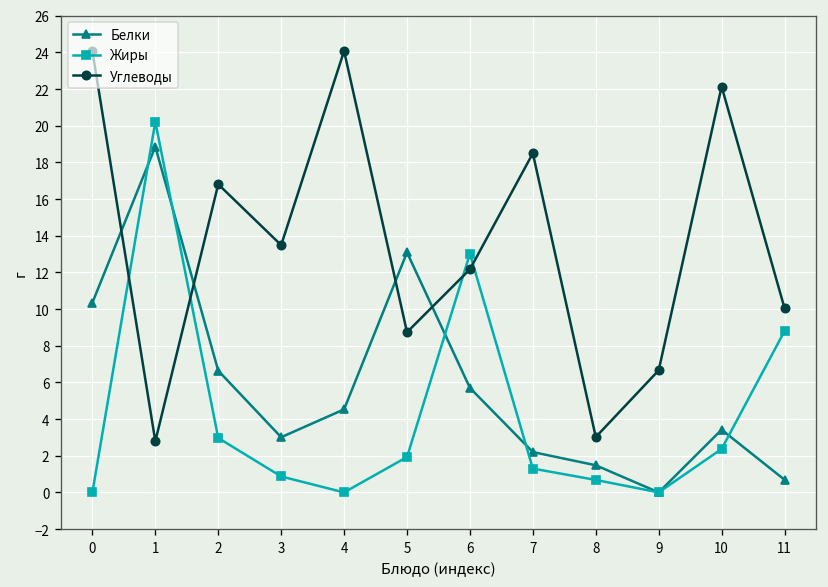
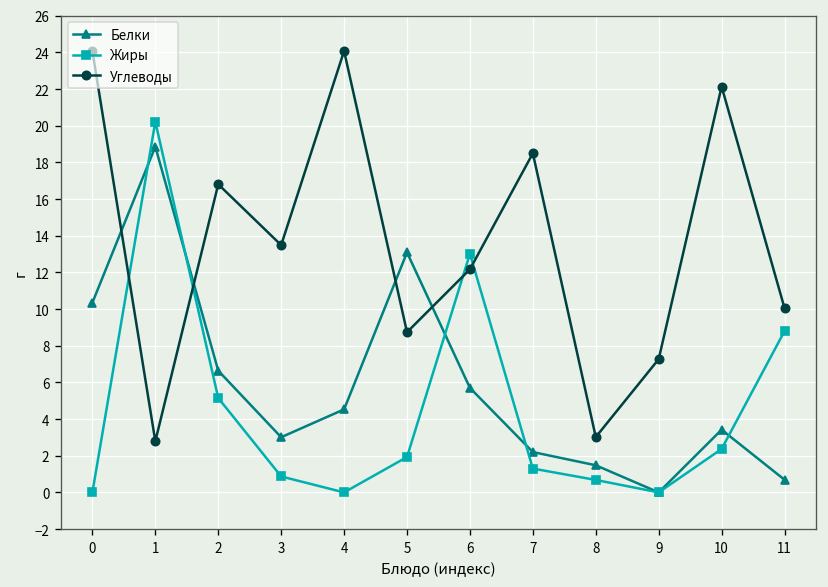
Жиры, 2: 3.0 -> 5.2
Углеводы, 9: 6.7 -> 7.3
